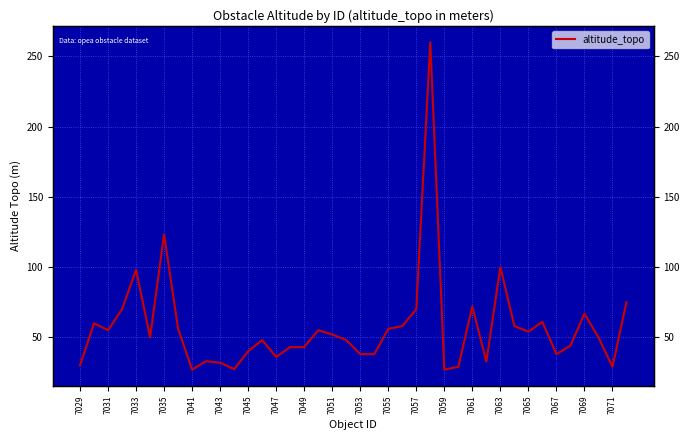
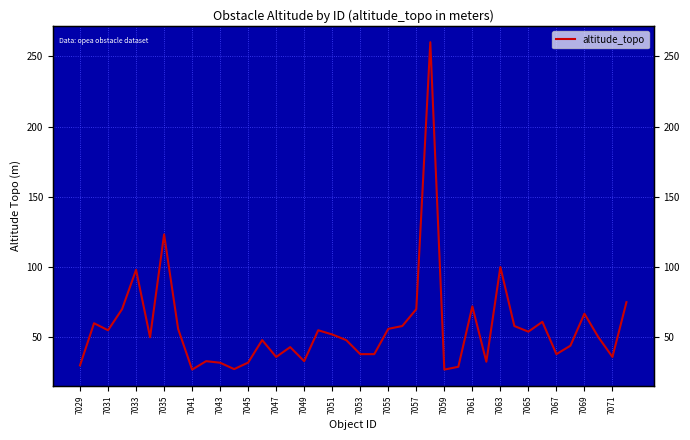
7045: 40 -> 32
7049: 43 -> 33
7071: 29 -> 36
